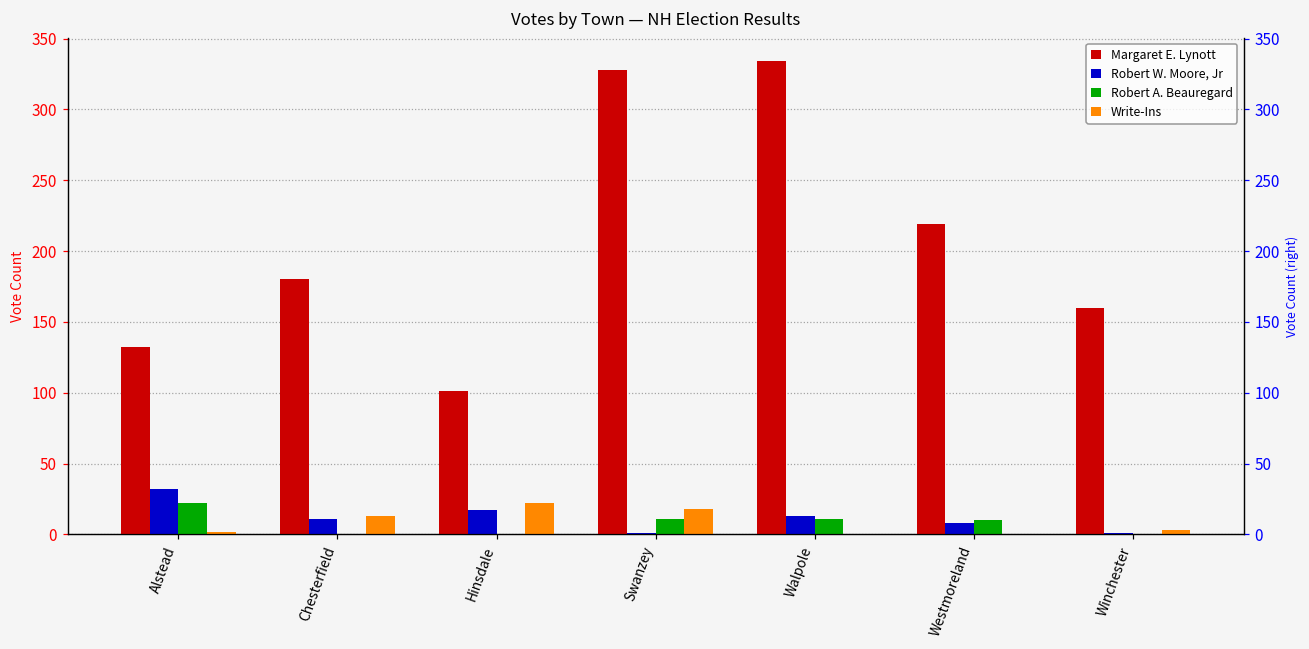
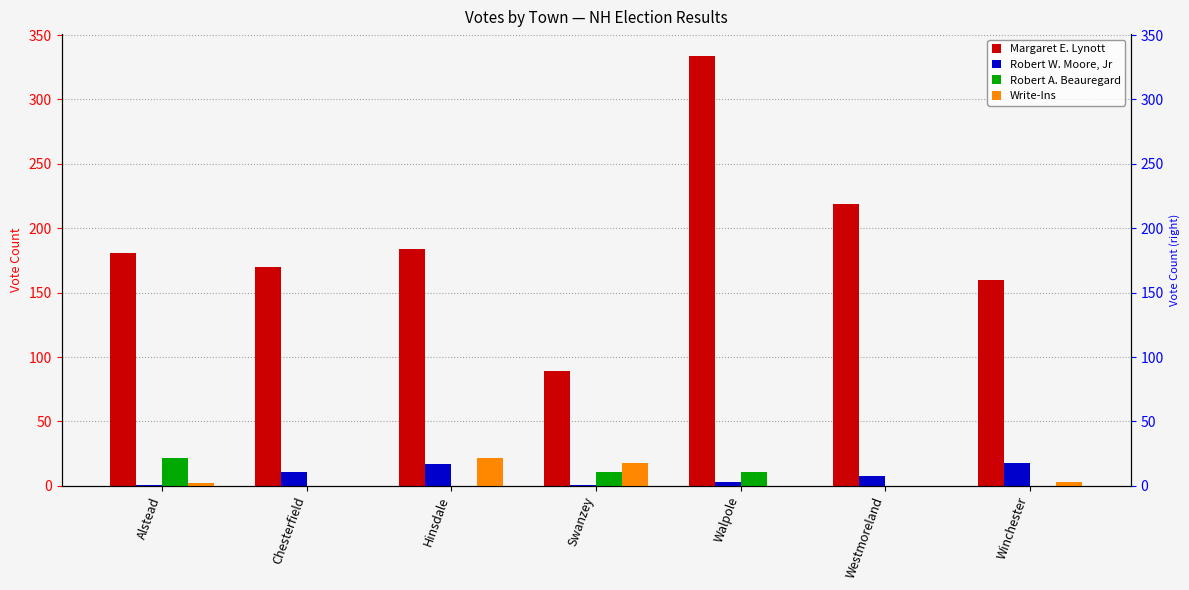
Margaret E. Lynott, Alstead: 132 -> 181
Robert W. Moore, Jr, Alstead: 32 -> 1
Margaret E. Lynott, Chesterfield: 180 -> 170
Write-Ins, Chesterfield: 13 -> 0
Margaret E. Lynott, Hinsdale: 101 -> 184
Margaret E. Lynott, Swanzey: 328 -> 89
Robert W. Moore, Jr, Walpole: 13 -> 3
Robert A. Beauregard, Westmoreland: 10 -> 0
Robert W. Moore, Jr, Winchester: 1 -> 18
